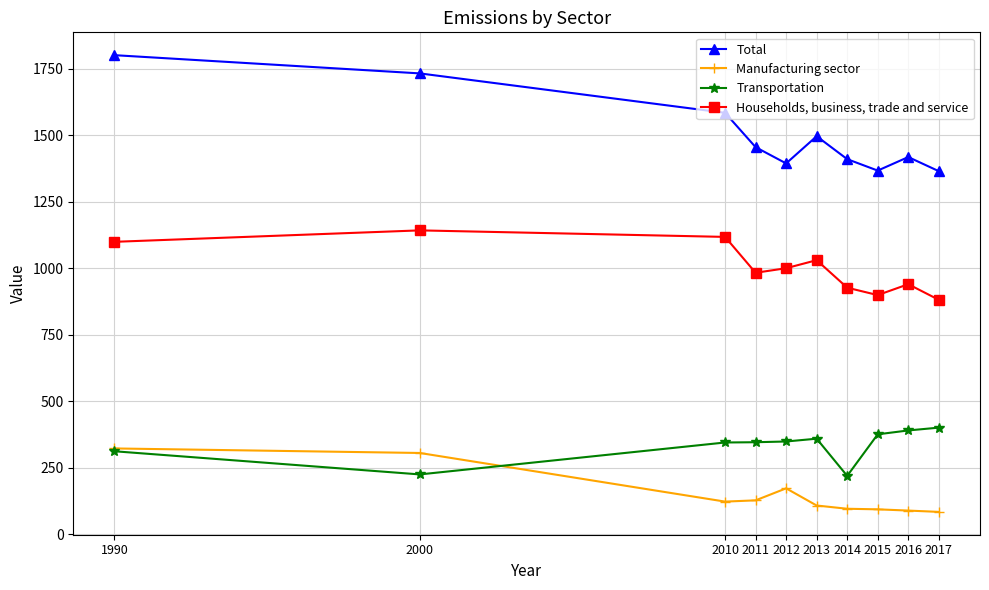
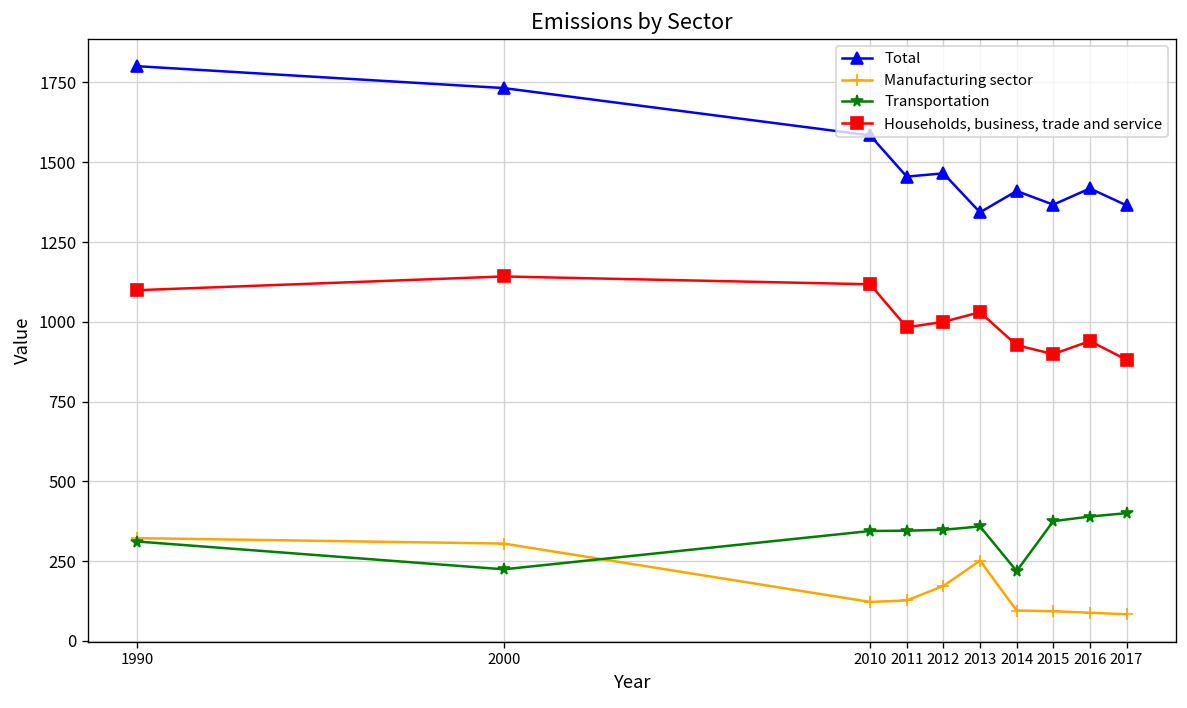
Total, 2012: 1390 -> 1470
Total, 2013: 1500 -> 1340
Manufacturing sector, 2013: 110 -> 250
